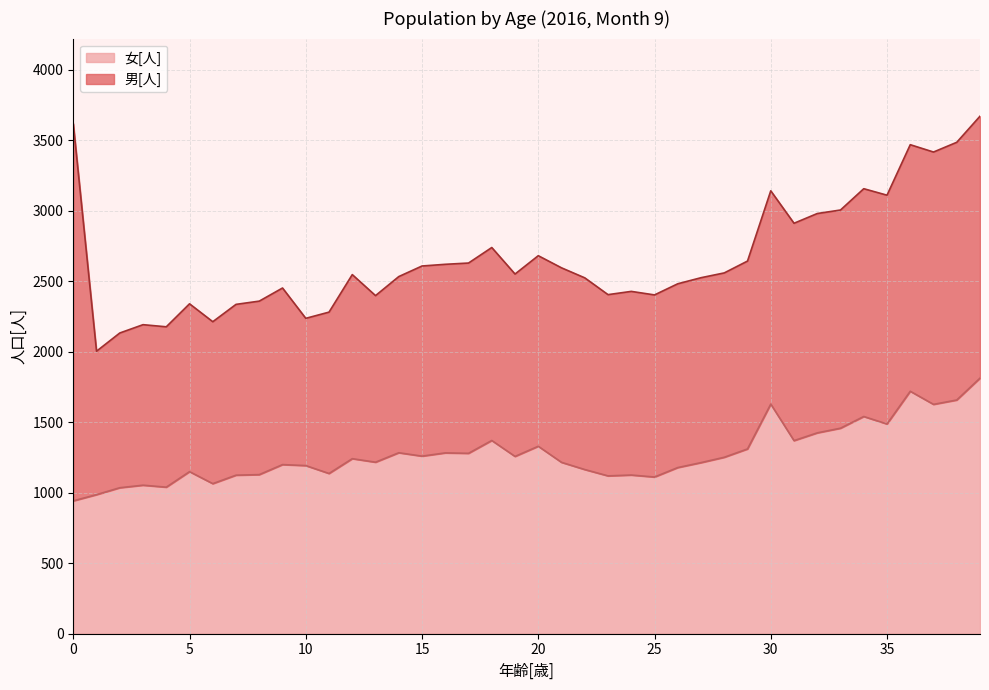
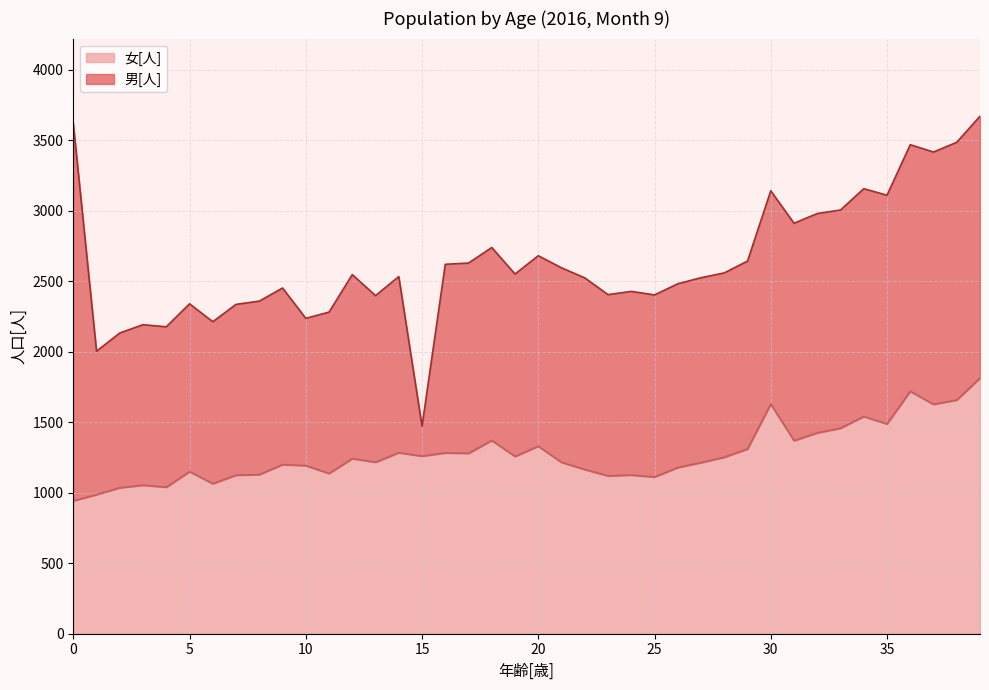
男[人], 15: 1350 -> 210
